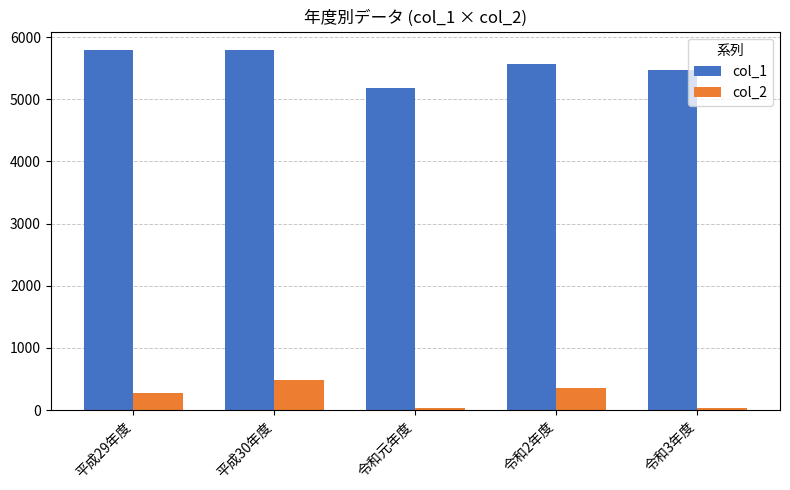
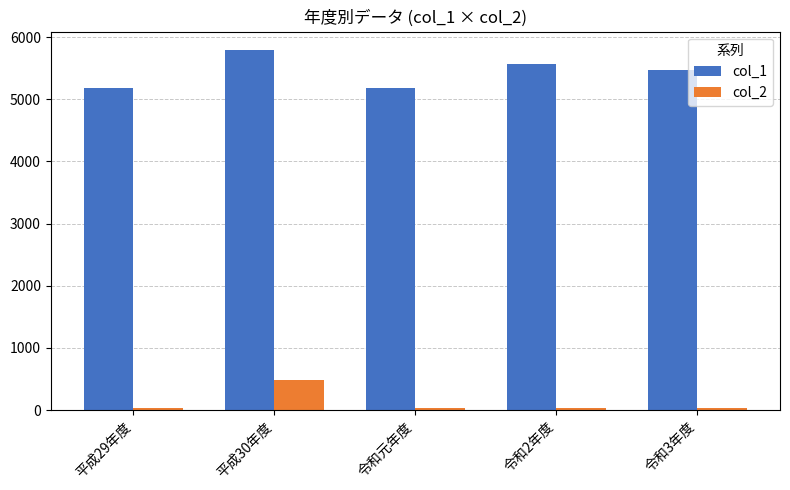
col_1, 平成29年度: 5800 -> 5200
col_2, 平成29年度: 300 -> 0
col_2, 令和2年度: 400 -> 0
